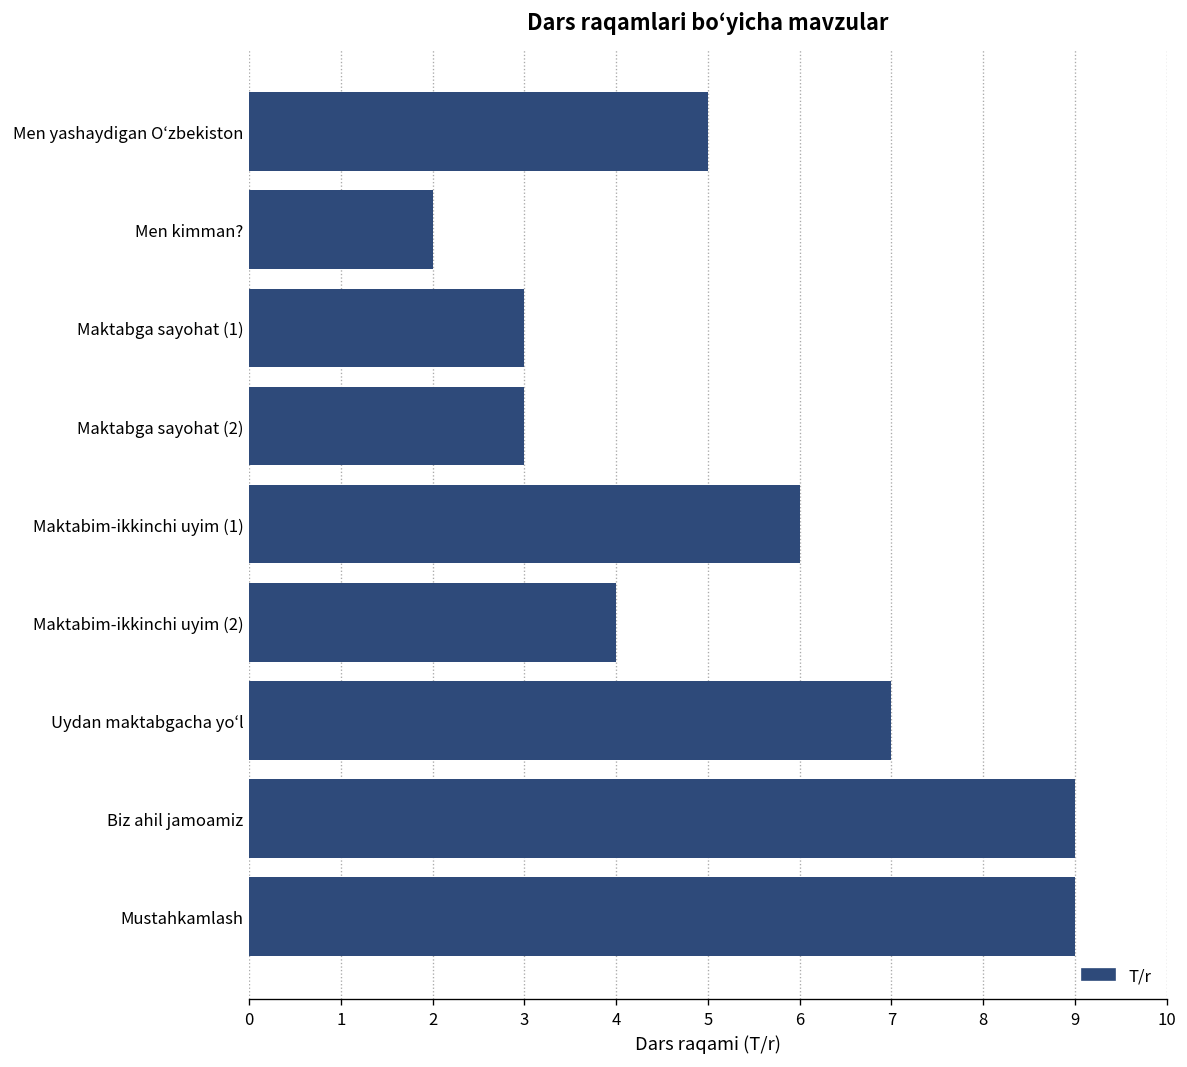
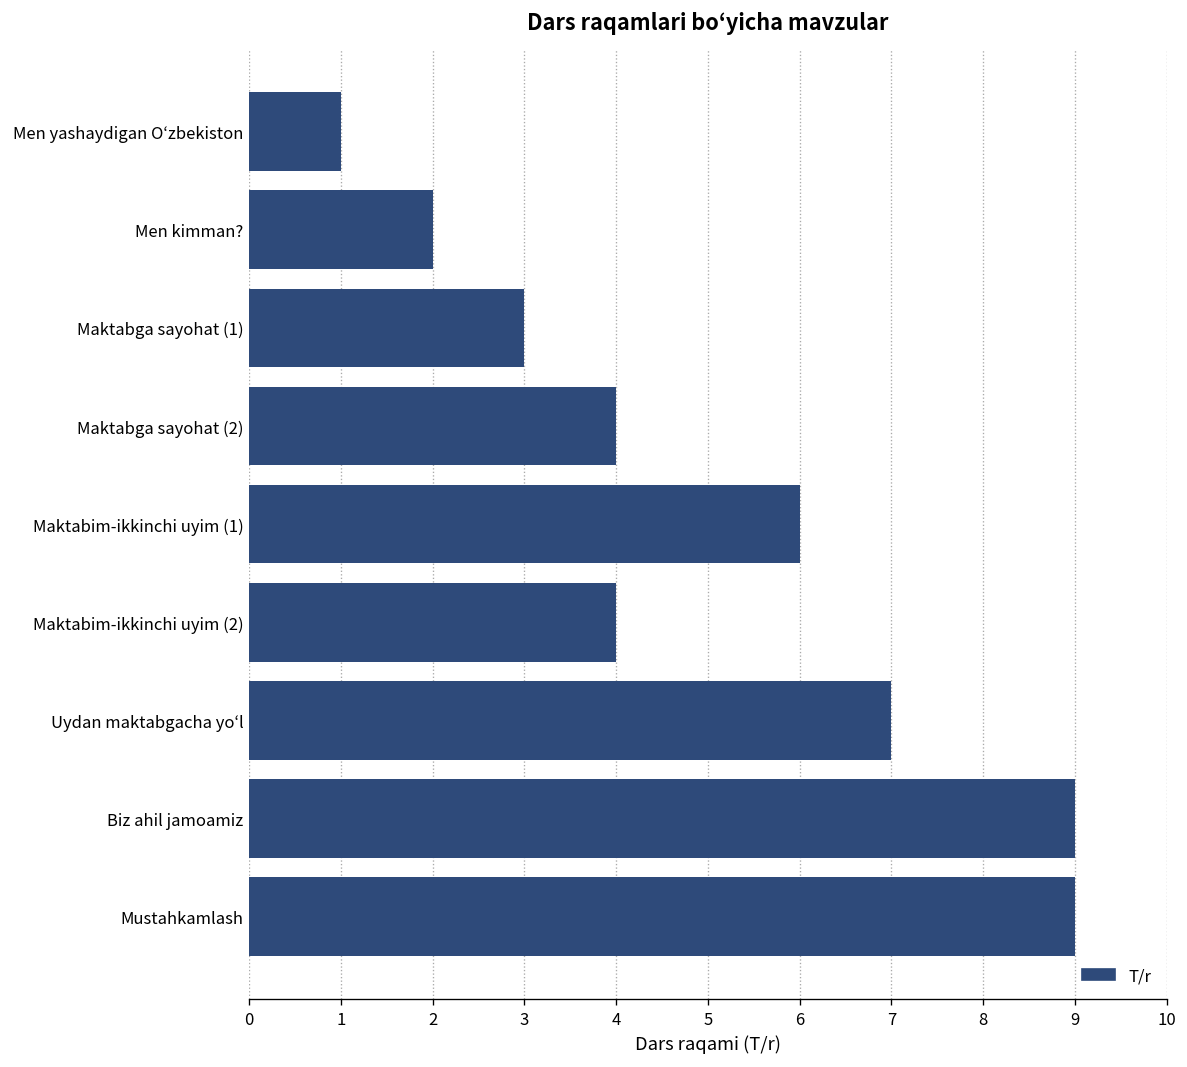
Men yashaydigan O‘zbekiston: 5 -> 1
Maktabga sayohat (2): 3 -> 4
